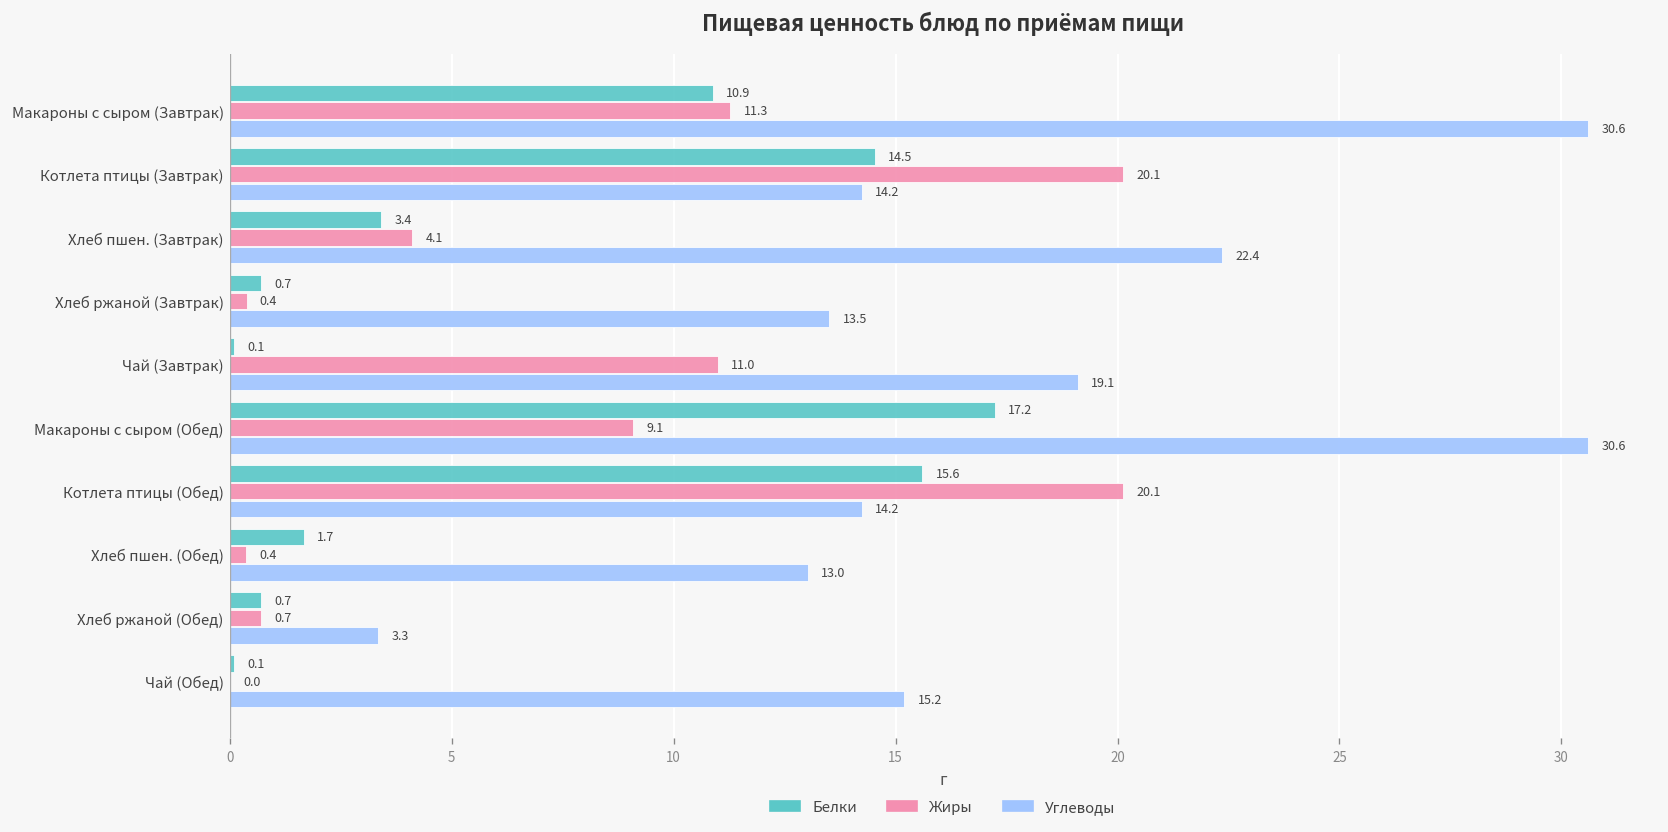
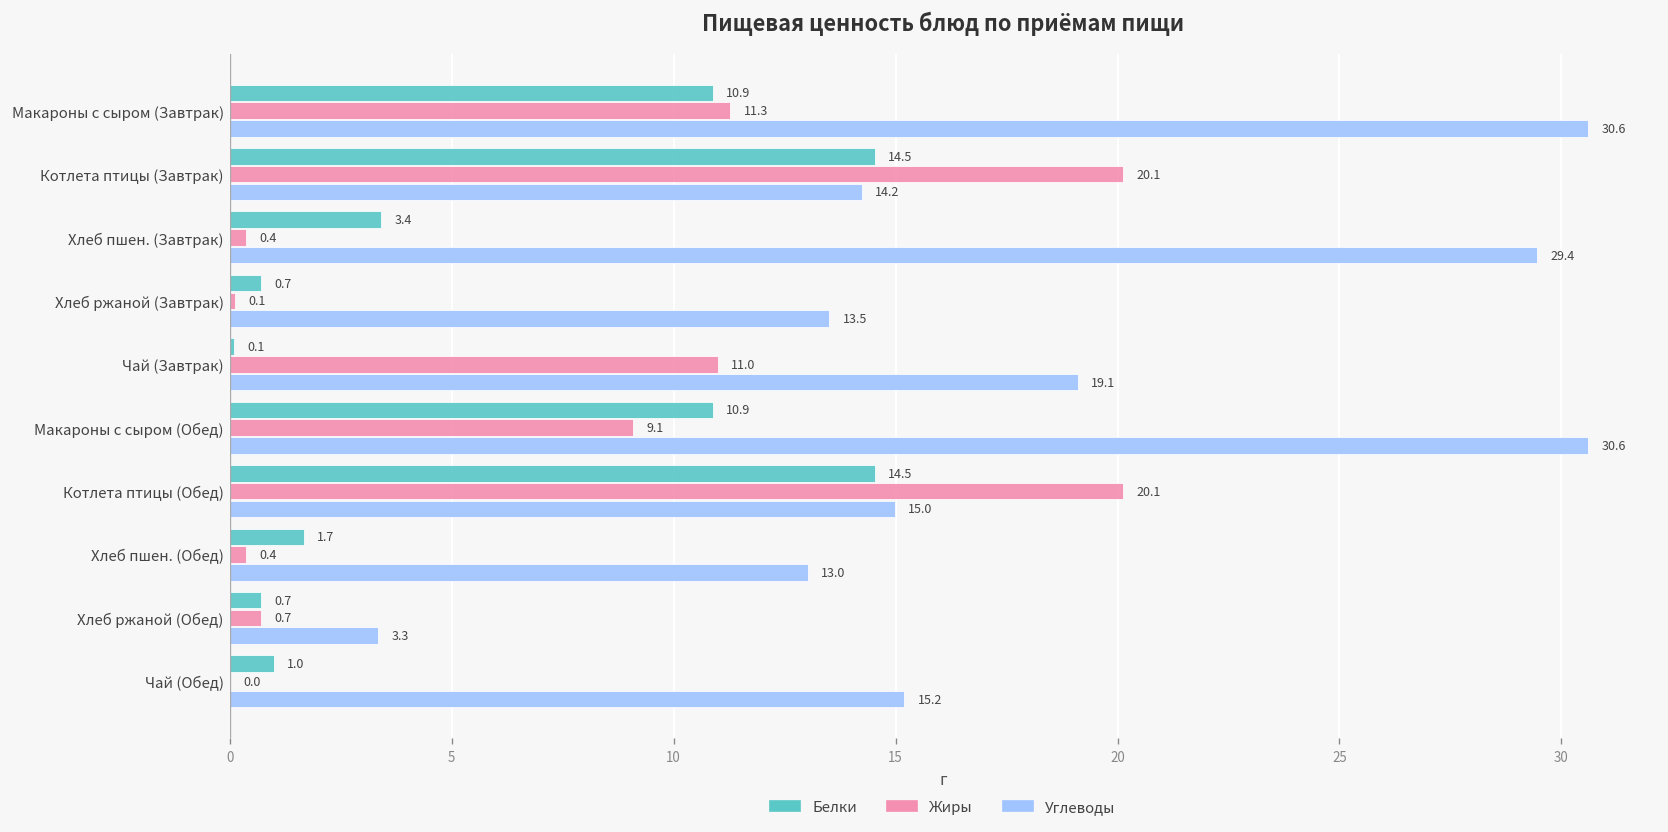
Жиры, Хлеб пшен. (Завтрак): 4.1 -> 0.4
Углеводы, Хлеб пшен. (Завтрак): 22.4 -> 29.4
Жиры, Хлеб ржаной (Завтрак): 0.4 -> 0.1
Белки, Макароны с сыром (Обед): 17.2 -> 10.9
Белки, Котлета птицы (Обед): 15.6 -> 14.5
Углеводы, Котлета птицы (Обед): 14.2 -> 15.0
Белки, Чай (Обед): 0.1 -> 1.0
